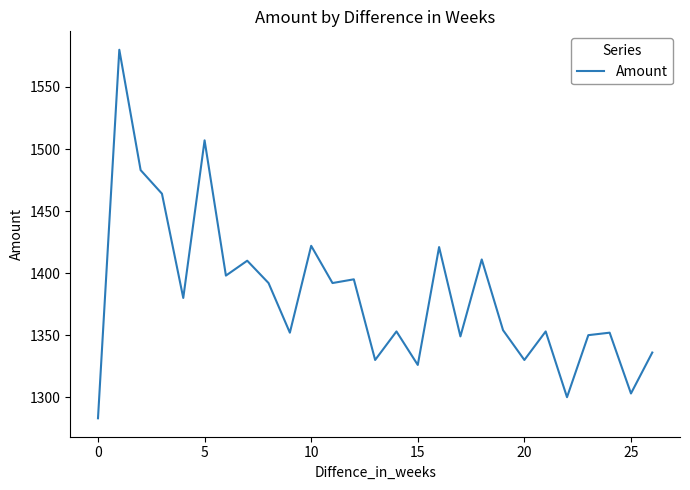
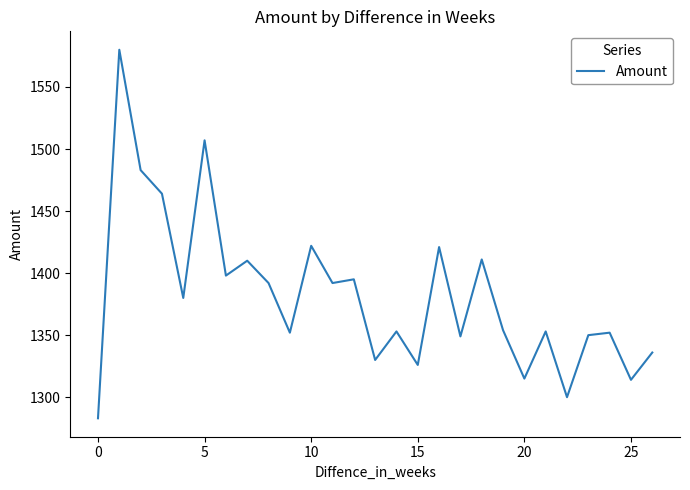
20: 1330 -> 1315
25: 1303 -> 1314
